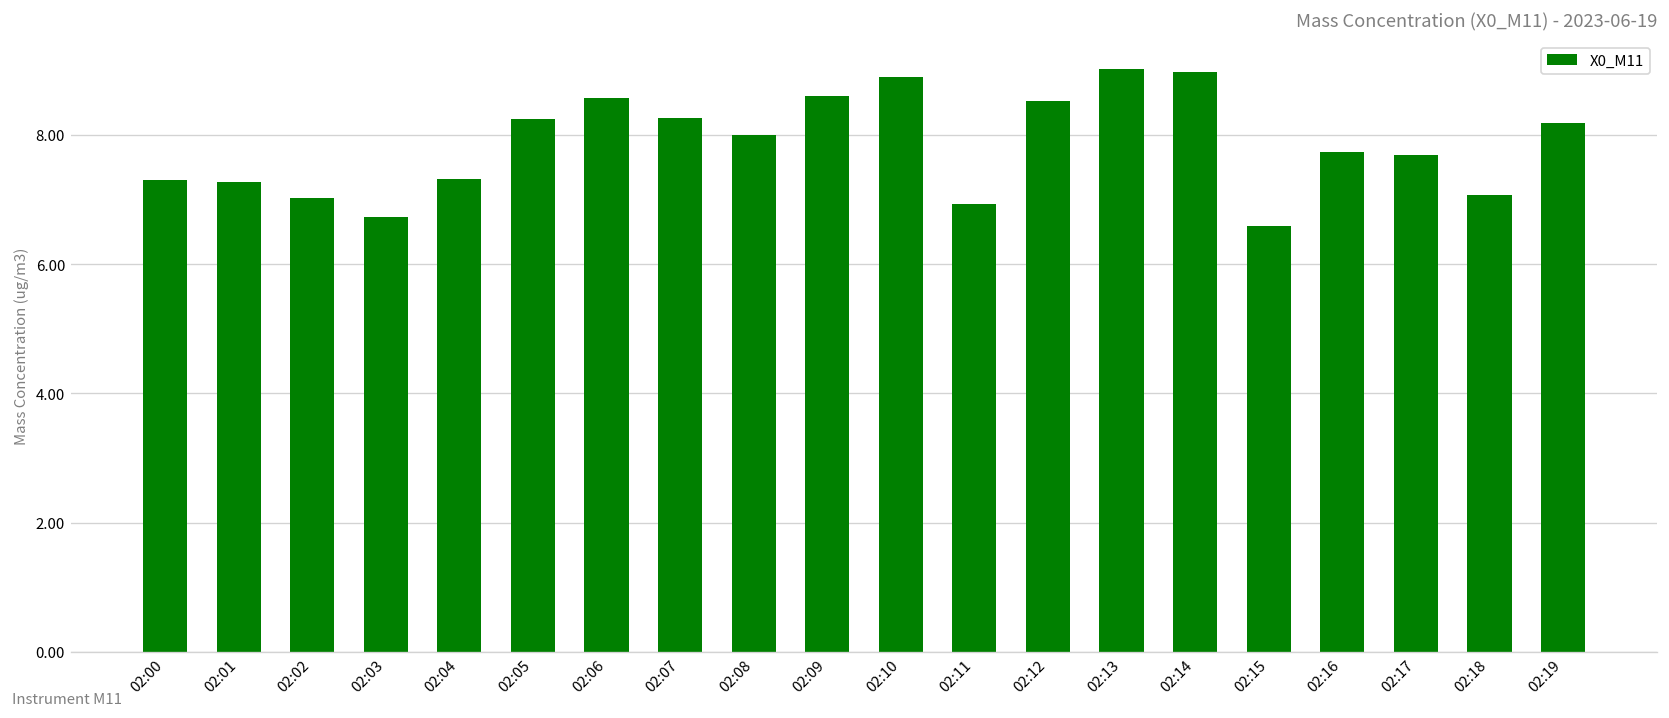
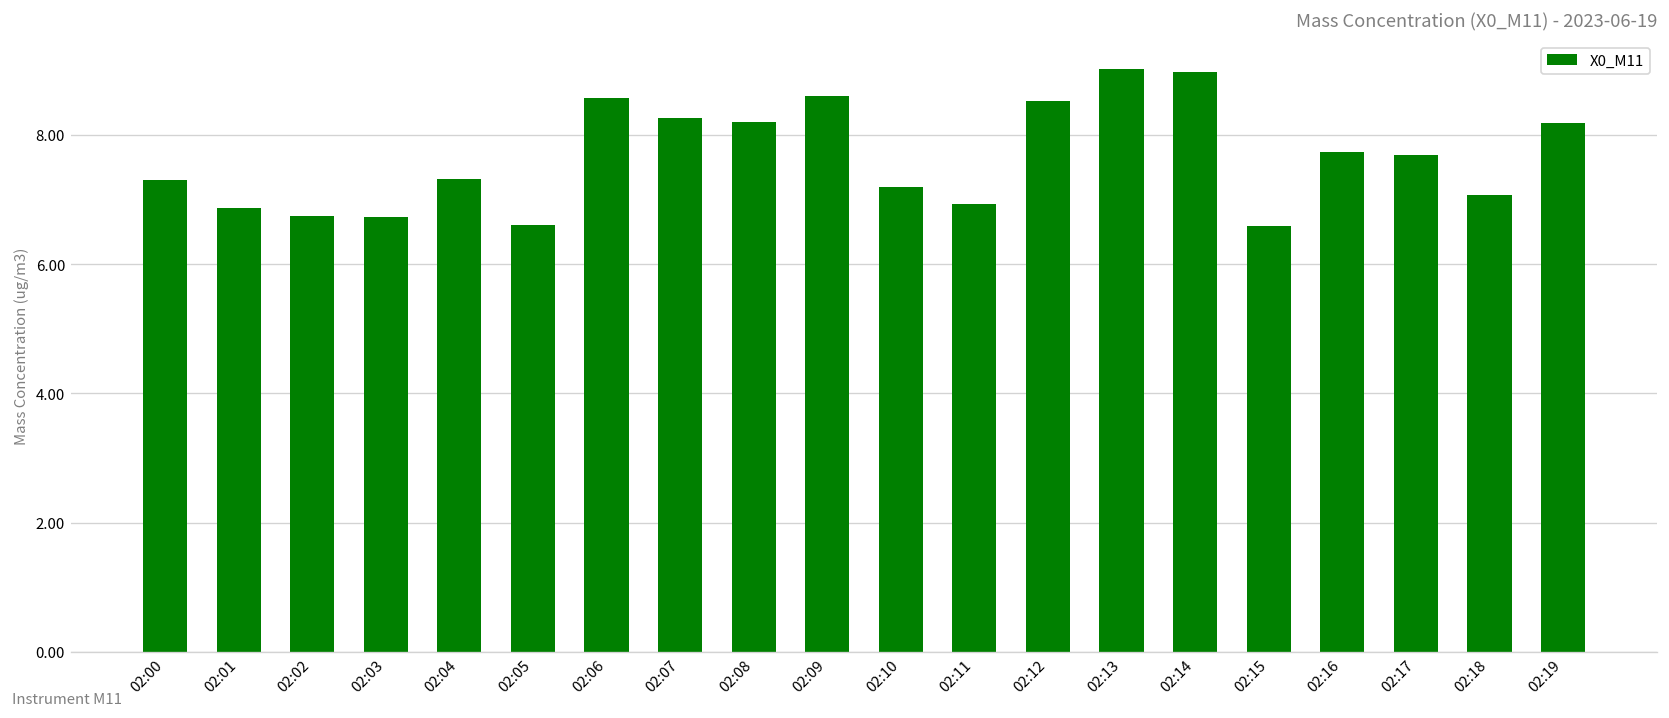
02:01: 7.3 -> 6.9
02:02: 7.0 -> 6.8
02:05: 8.3 -> 6.6
02:08: 8.0 -> 8.2
02:10: 8.9 -> 7.2
